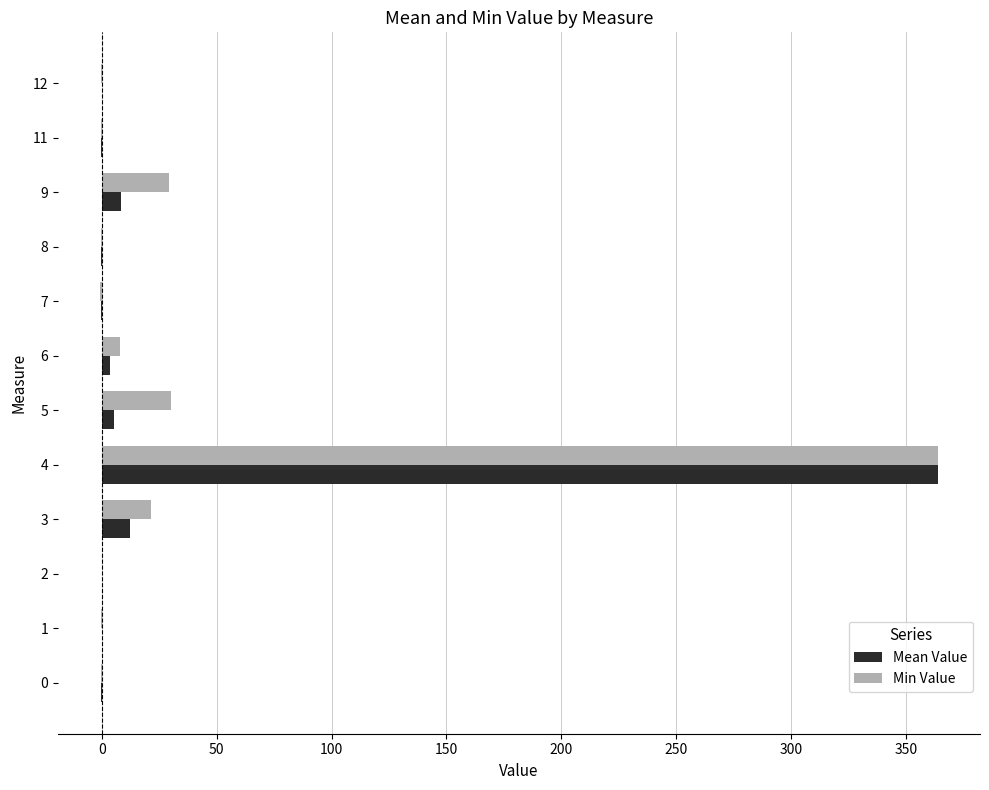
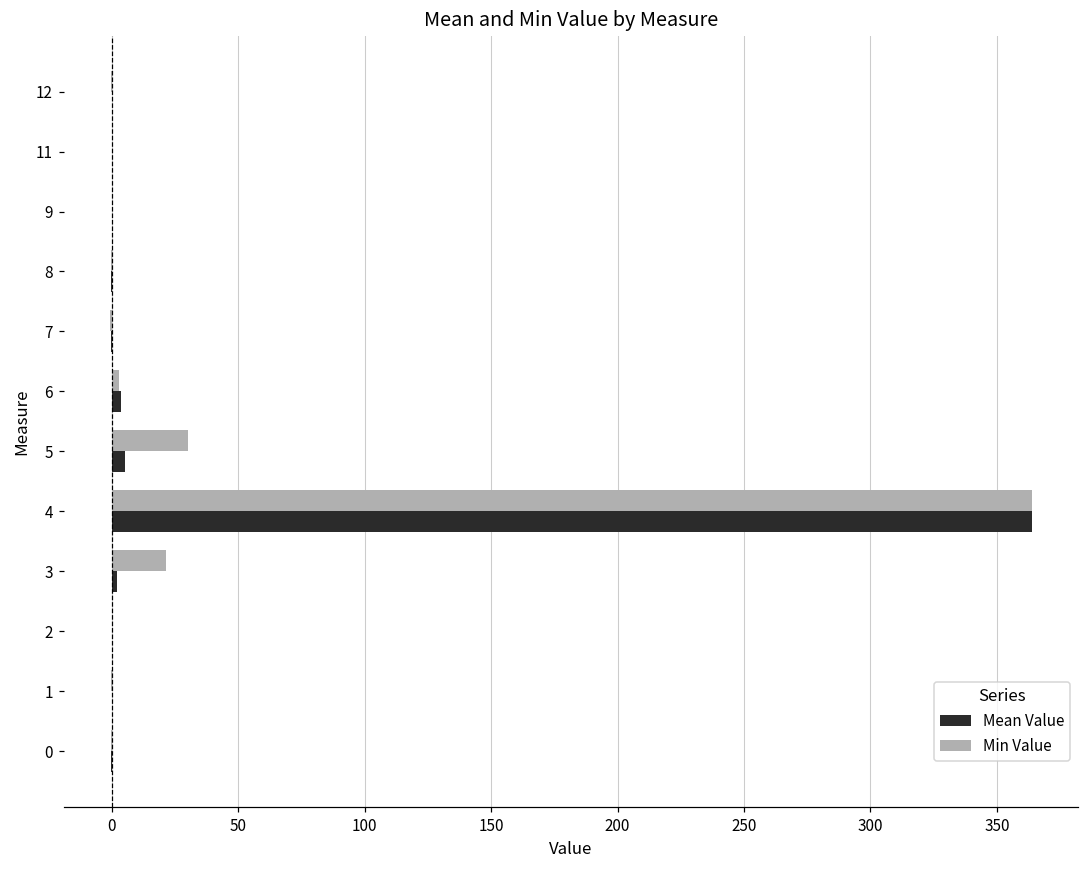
Min Value, 9: 30 -> 0
Mean Value, 9: 9 -> 0
Min Value, 6: 8 -> 3
Mean Value, 3: 12 -> 2
